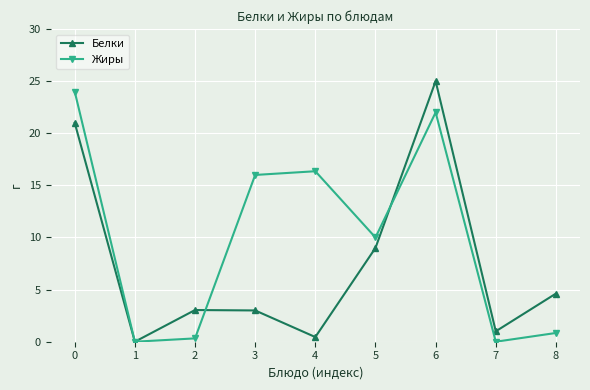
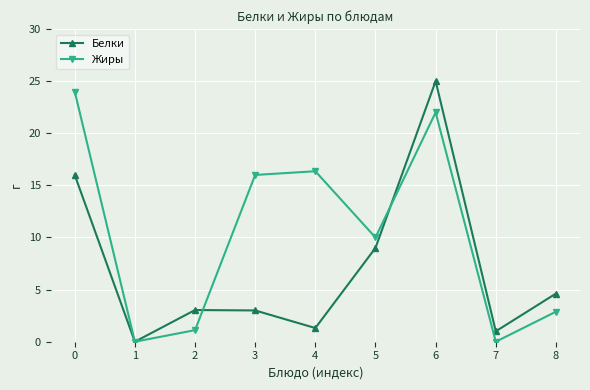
Белки, 0: 21 -> 16
Жиры, 2: 0.3 -> 1.1
Белки, 4: 0.4 -> 1.3
Жиры, 8: 0.8 -> 2.9
